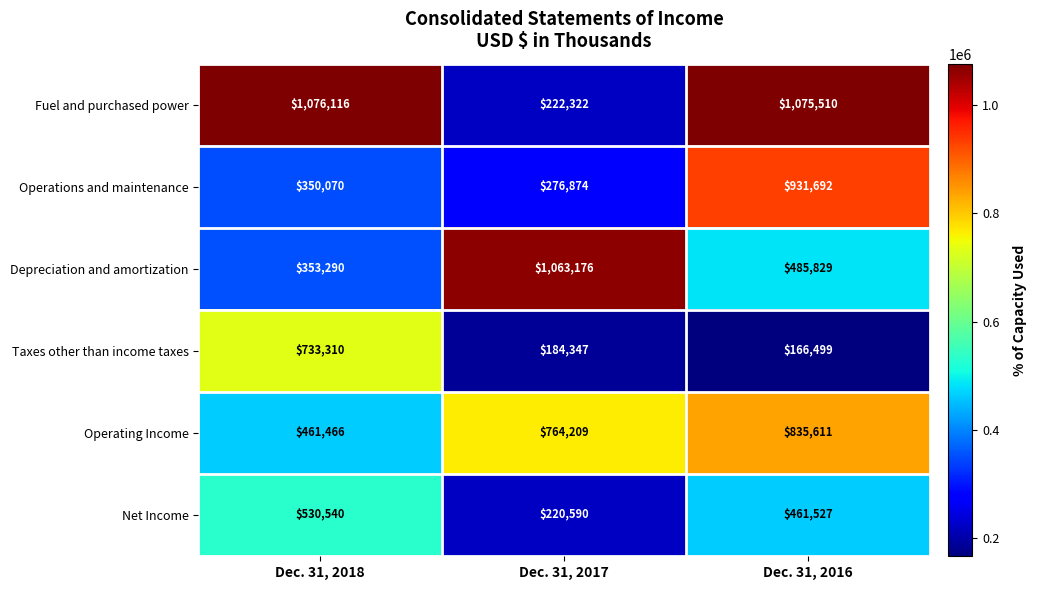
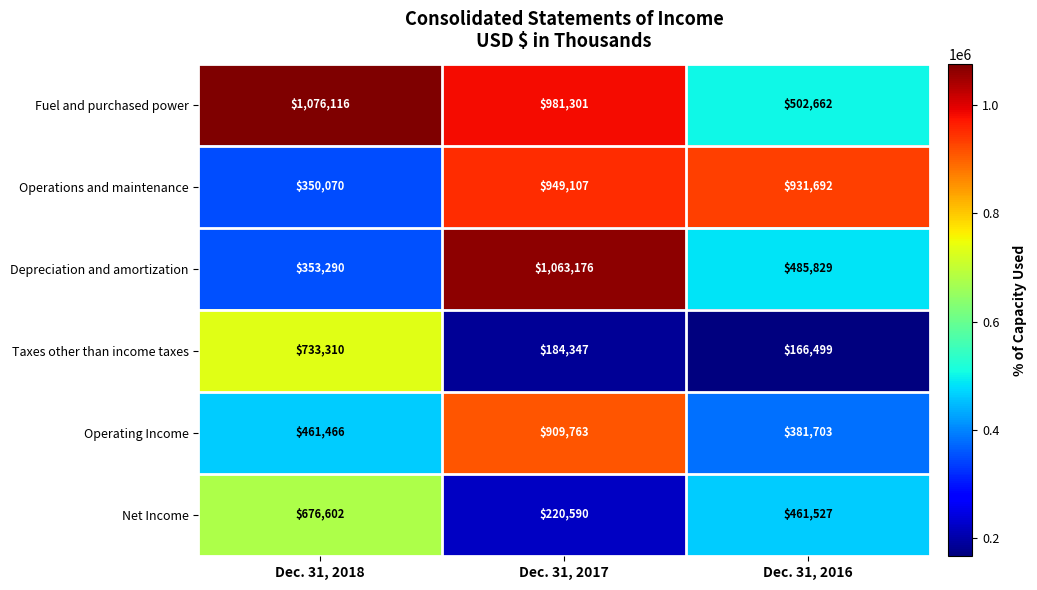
Fuel and purchased power, Dec. 31, 2017: $222,322 -> $981,301
Fuel and purchased power, Dec. 31, 2016: $1,075,510 -> $502,662
Operations and maintenance, Dec. 31, 2017: $276,874 -> $949,107
Operating Income, Dec. 31, 2017: $764,209 -> $909,763
Operating Income, Dec. 31, 2016: $835,611 -> $381,703
Net Income, Dec. 31, 2018: $530,540 -> $676,602
